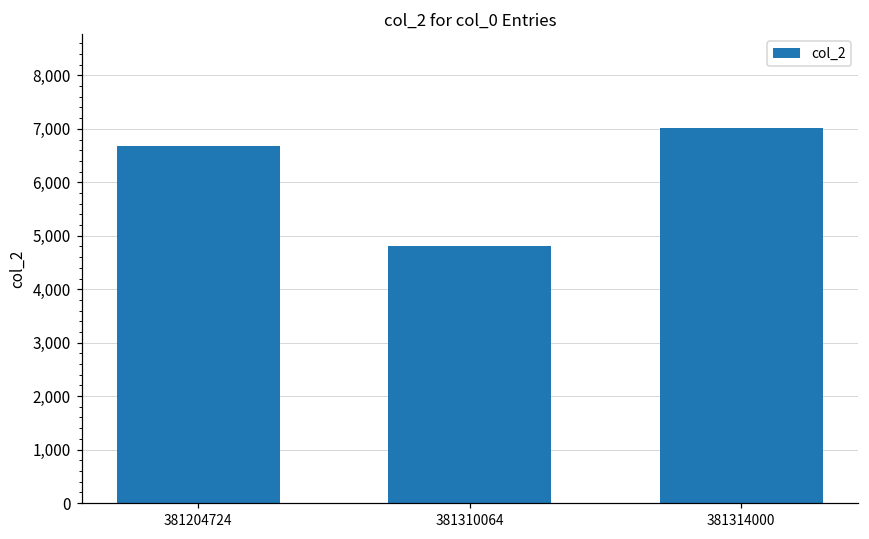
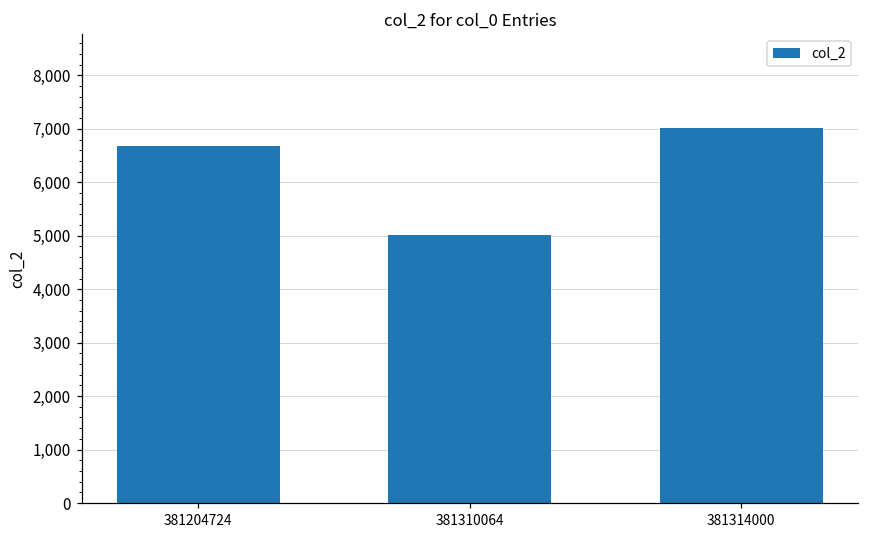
381310064: 4,800 -> 5,000
